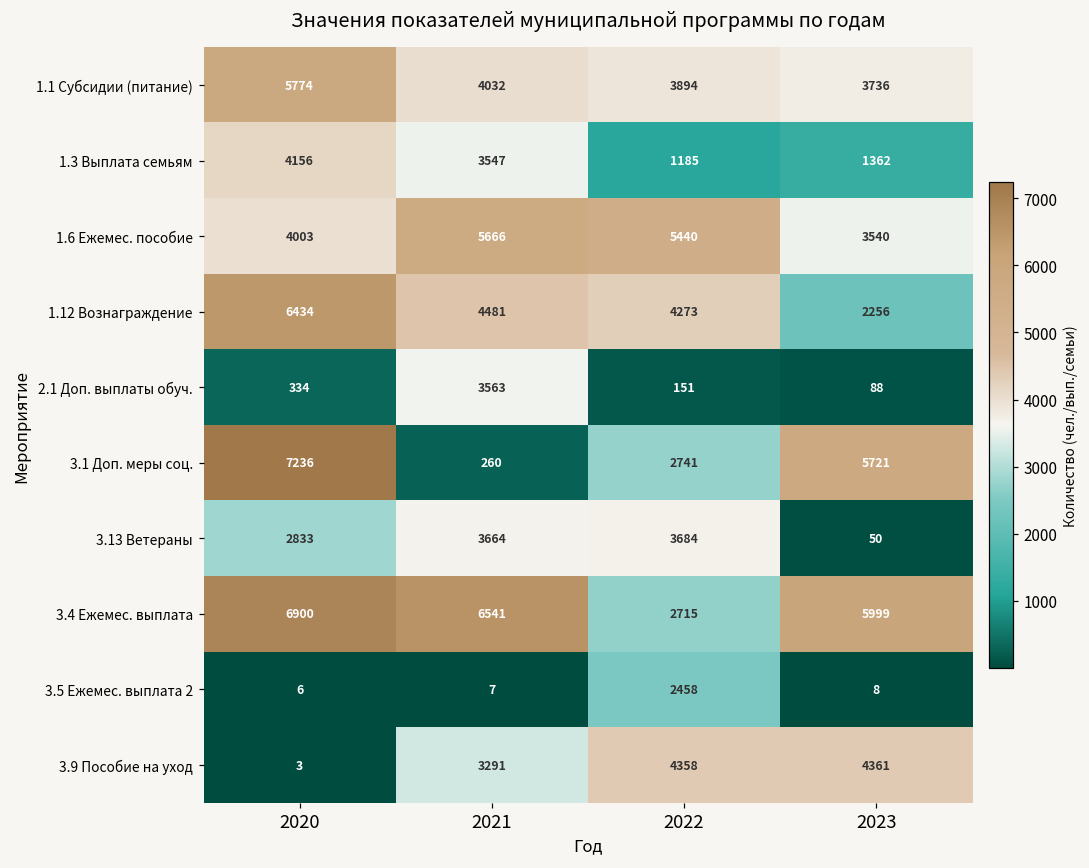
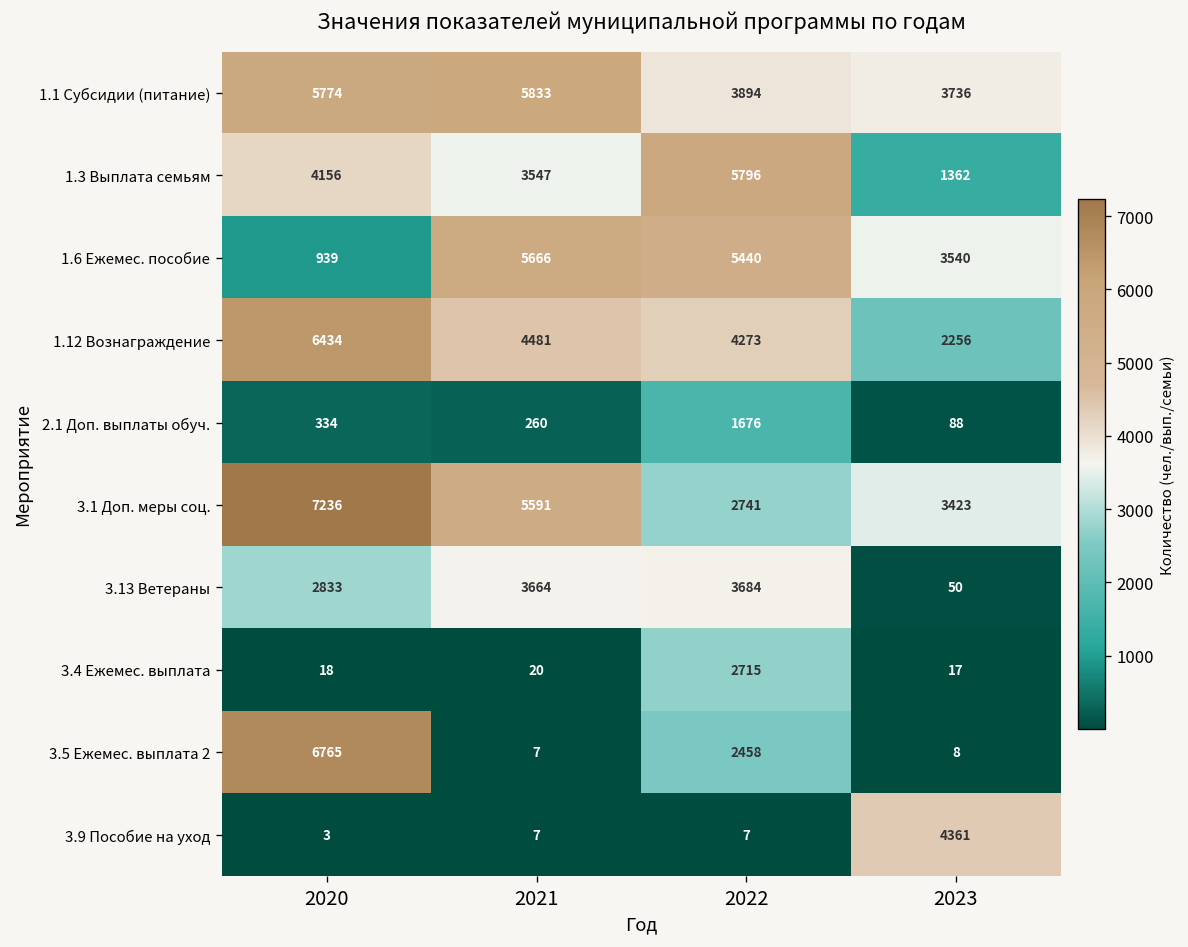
1.1 Субсидии (питание), 2021: 4032 -> 5833
1.3 Выплата семьям, 2022: 1185 -> 5796
1.6 Ежемес. пособие, 2020: 4003 -> 939
2.1 Доп. выплаты обуч., 2021: 3563 -> 260
2.1 Доп. выплаты обуч., 2022: 151 -> 1676
3.1 Доп. меры соц., 2021: 260 -> 5591
3.1 Доп. меры соц., 2023: 5721 -> 3423
3.4 Ежемес. выплата, 2020: 6900 -> 18
3.4 Ежемес. выплата, 2021: 6541 -> 20
3.4 Ежемес. выплата, 2023: 5999 -> 17
3.5 Ежемес. выплата 2, 2020: 6 -> 6765
3.9 Пособие на уход, 2021: 3291 -> 7
3.9 Пособие на уход, 2022: 4358 -> 7
